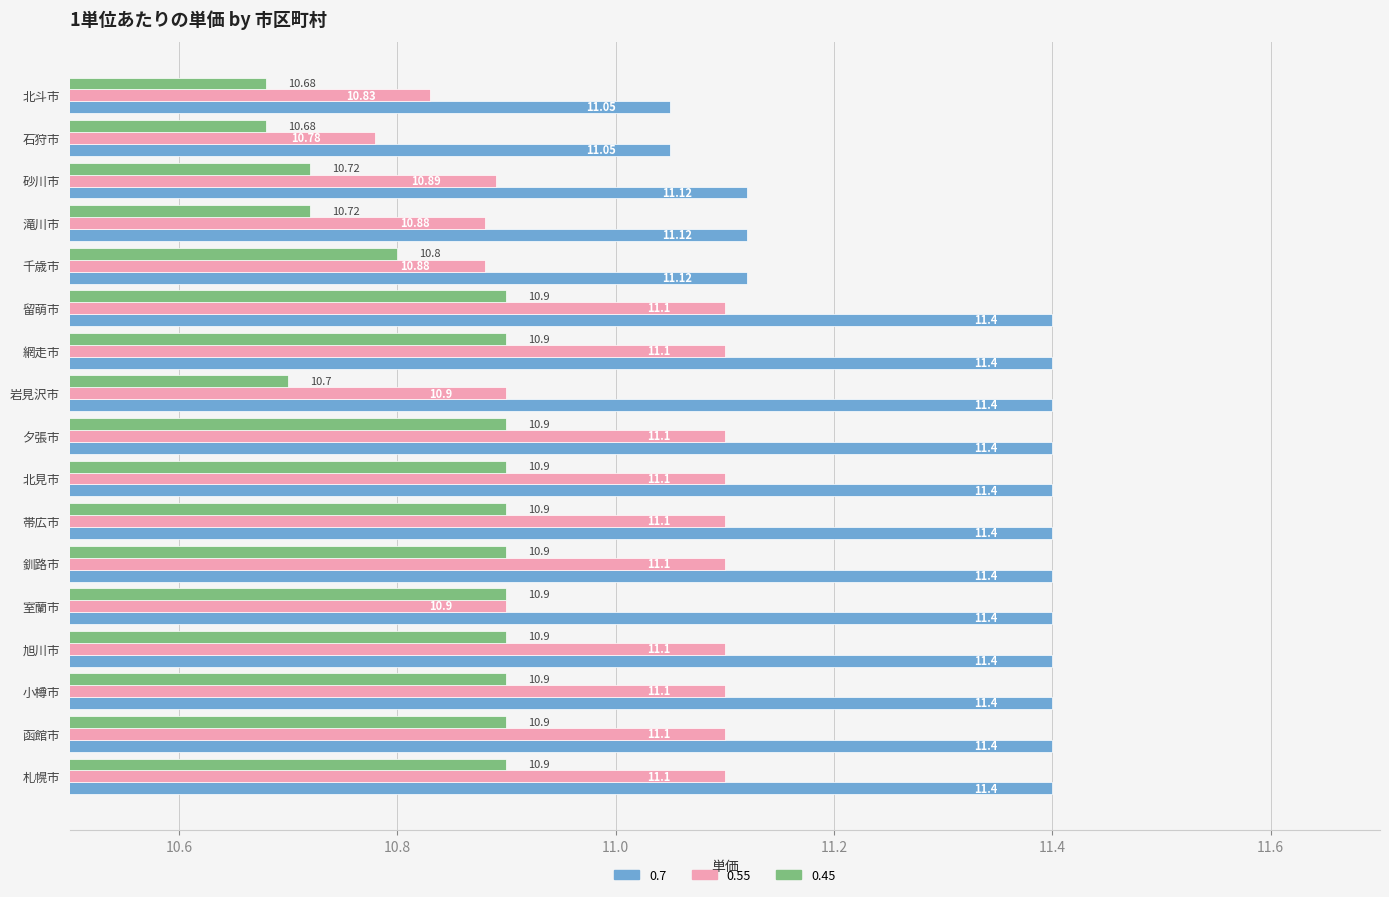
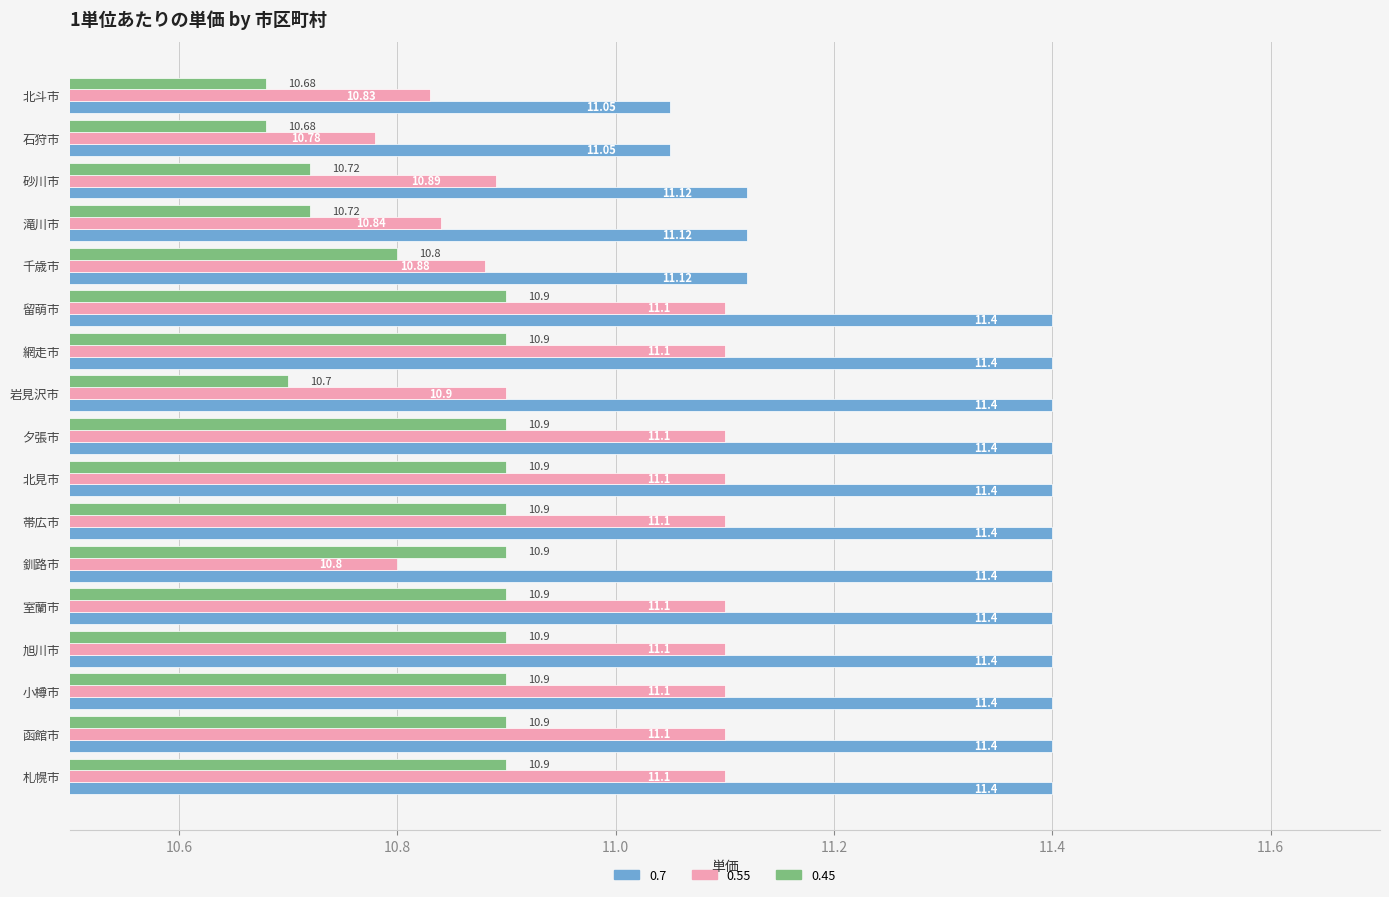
0.55, 滝川市: 10.88 -> 10.84
0.55, 釧路市: 11.1 -> 10.8
0.55, 室蘭市: 10.9 -> 11.1
